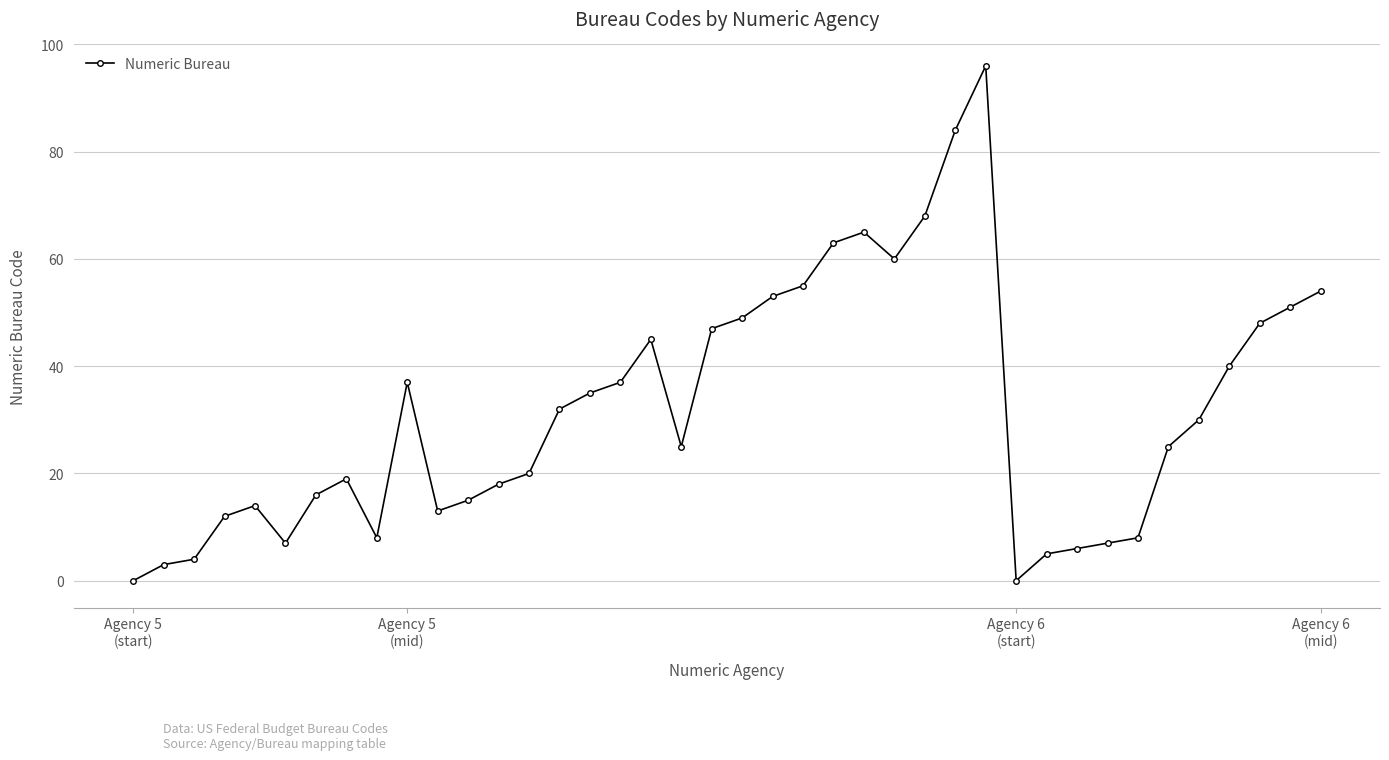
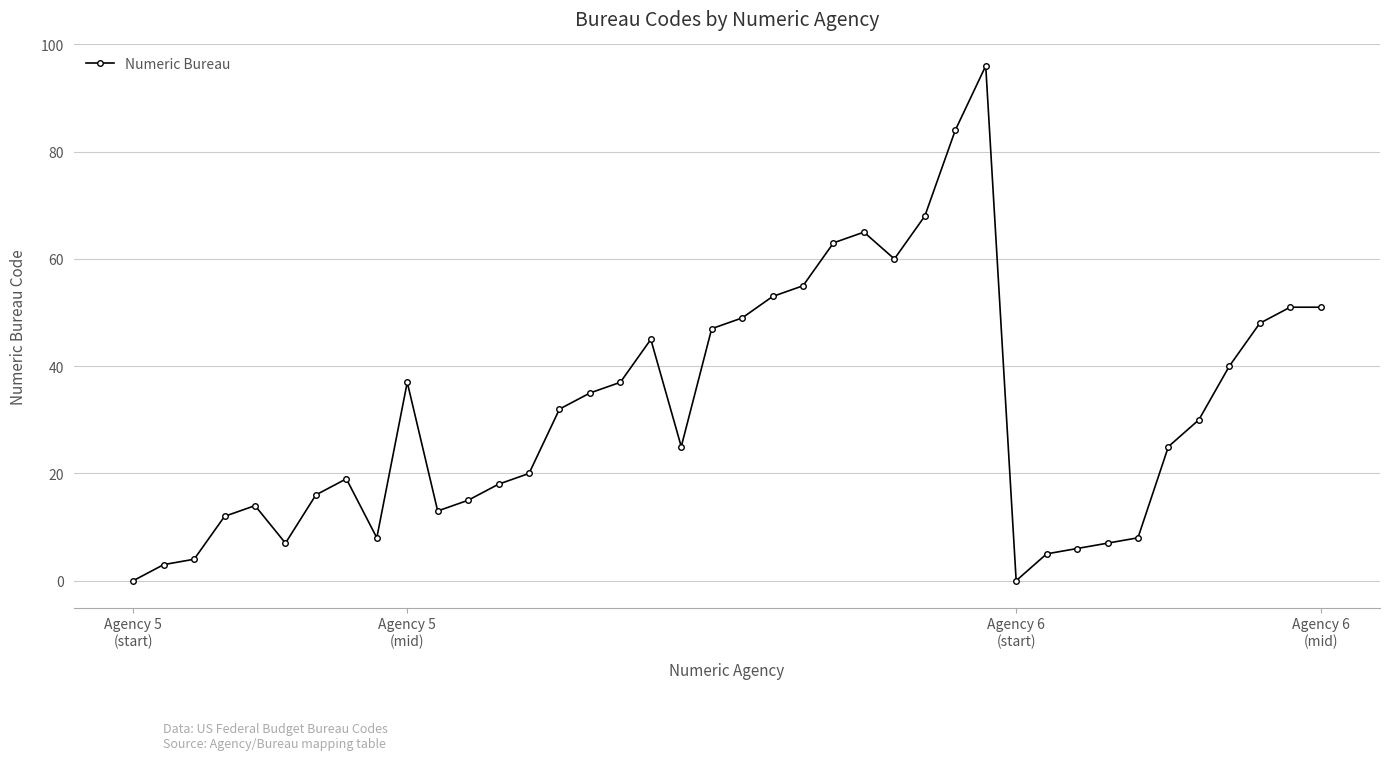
Agency 6 (mid): 54 -> 51
